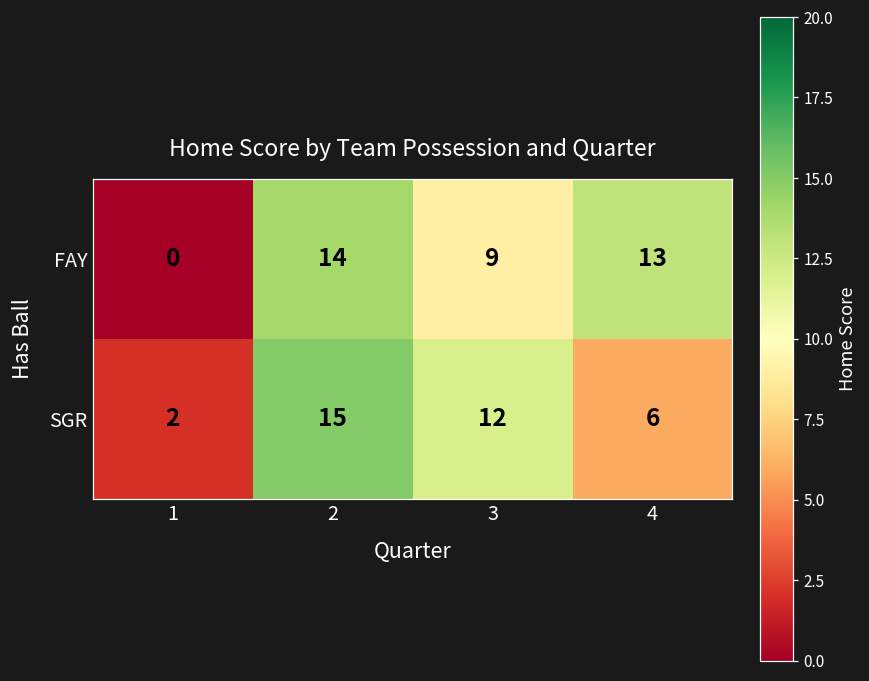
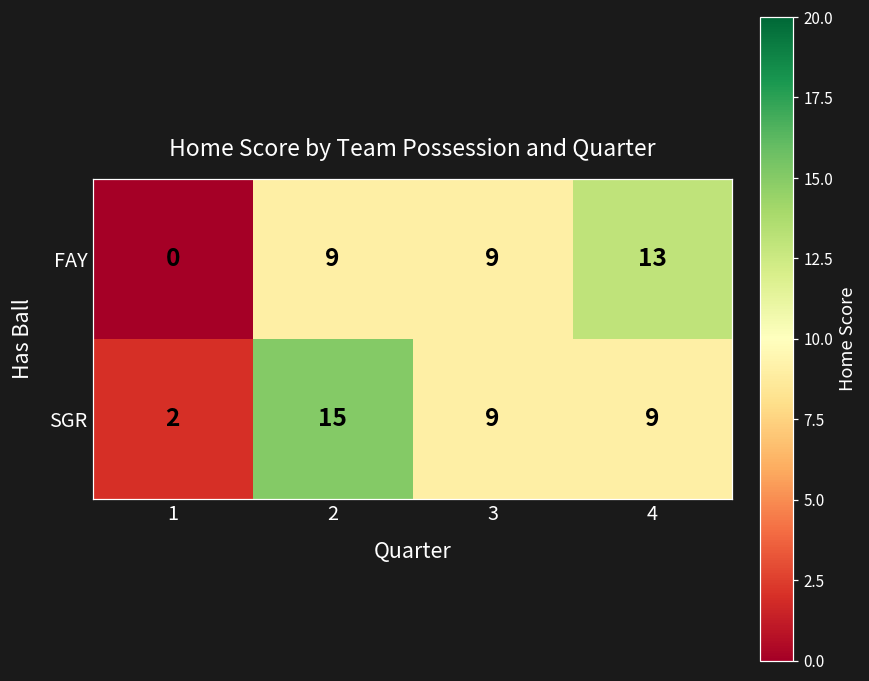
FAY, 2: 14 -> 9
SGR, 3: 12 -> 9
SGR, 4: 6 -> 9
